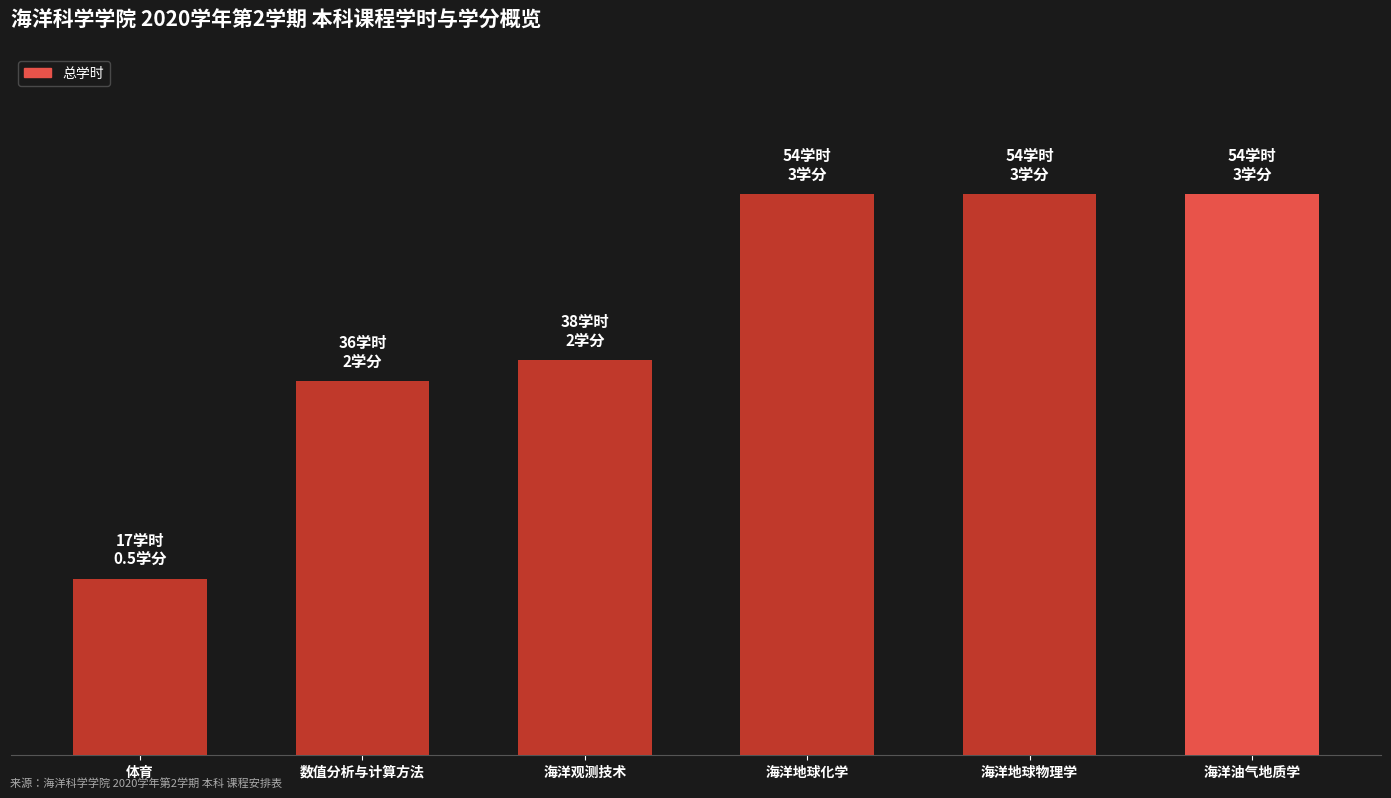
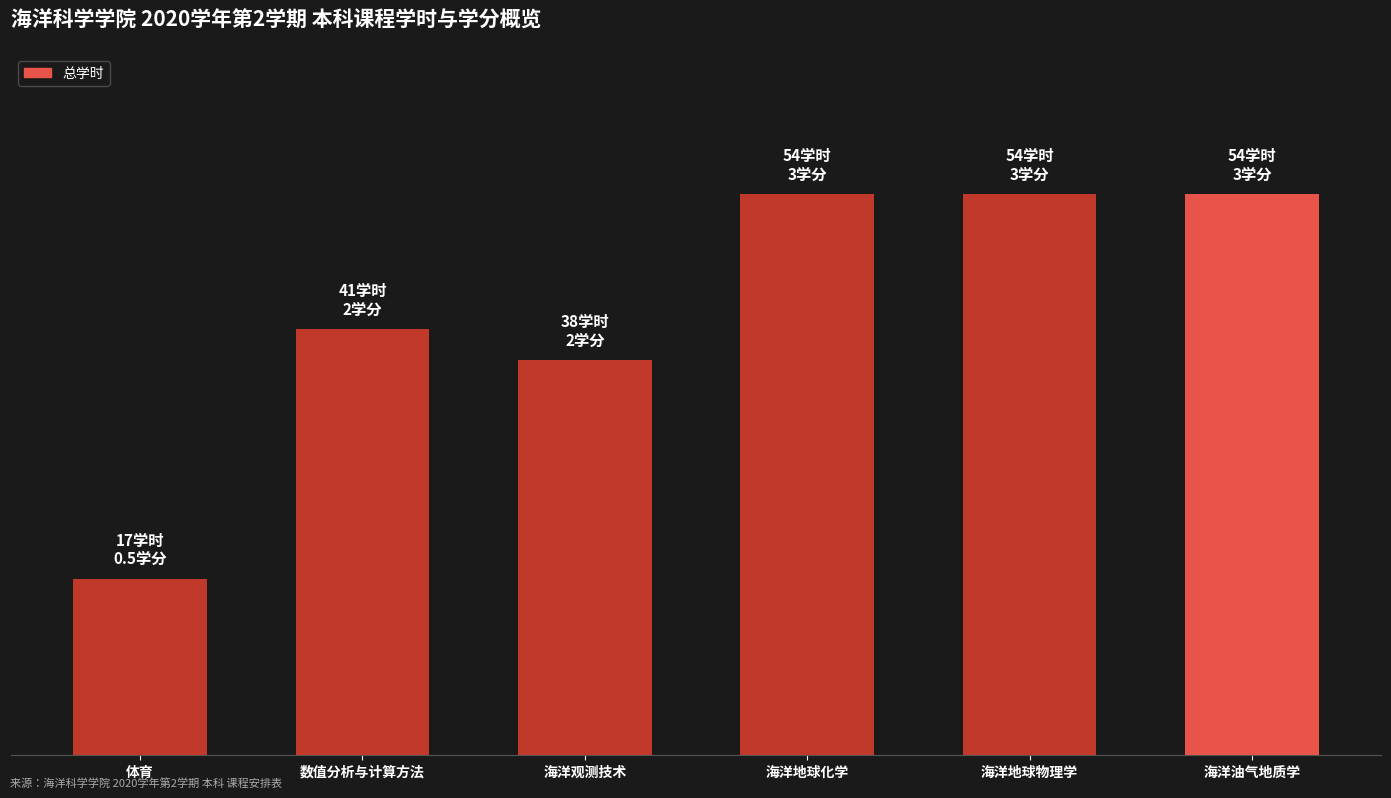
数值分析与计算方法: 36 -> 41
